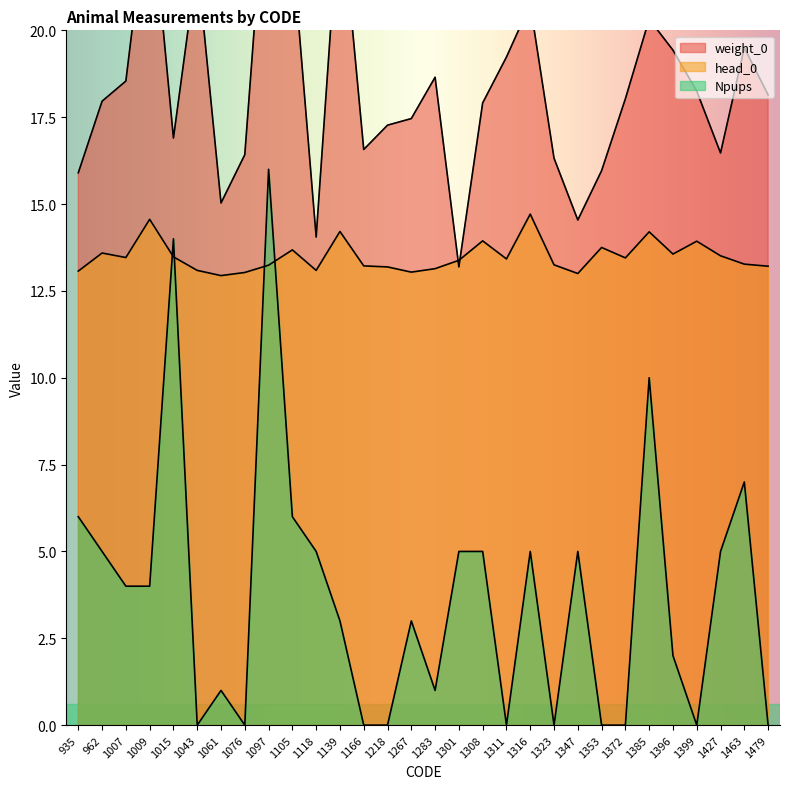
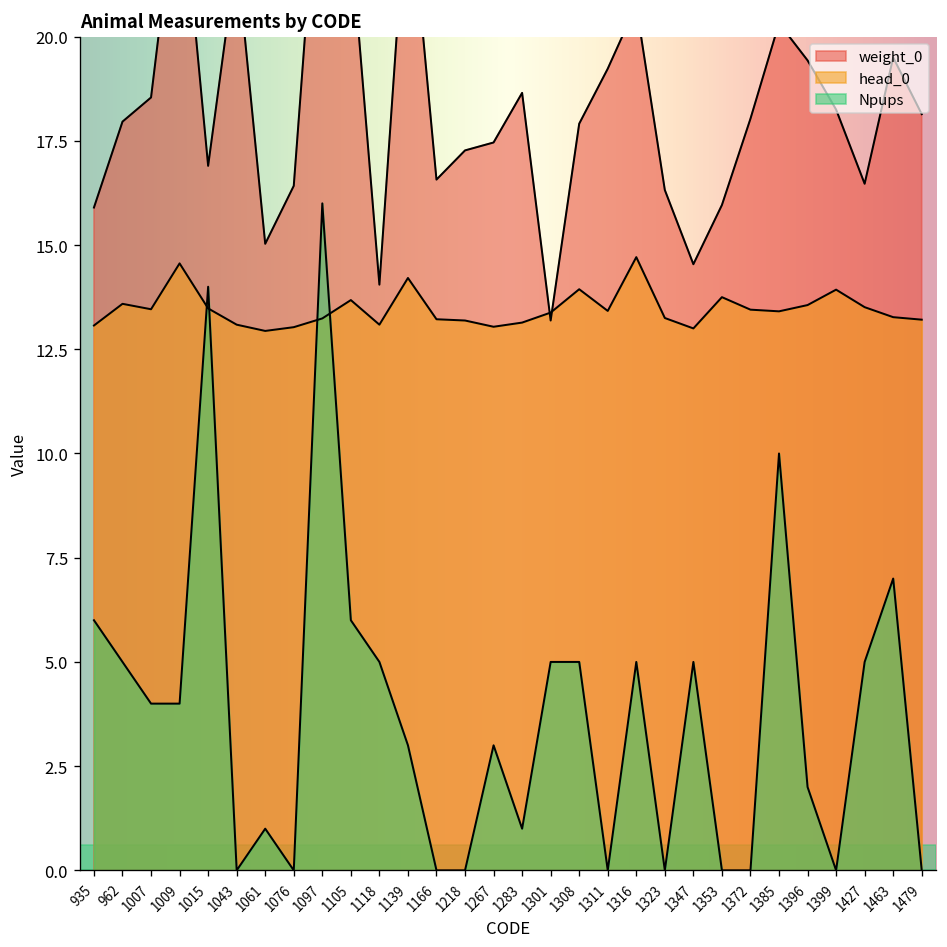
head_0, 1385: 14.2 -> 13.4
